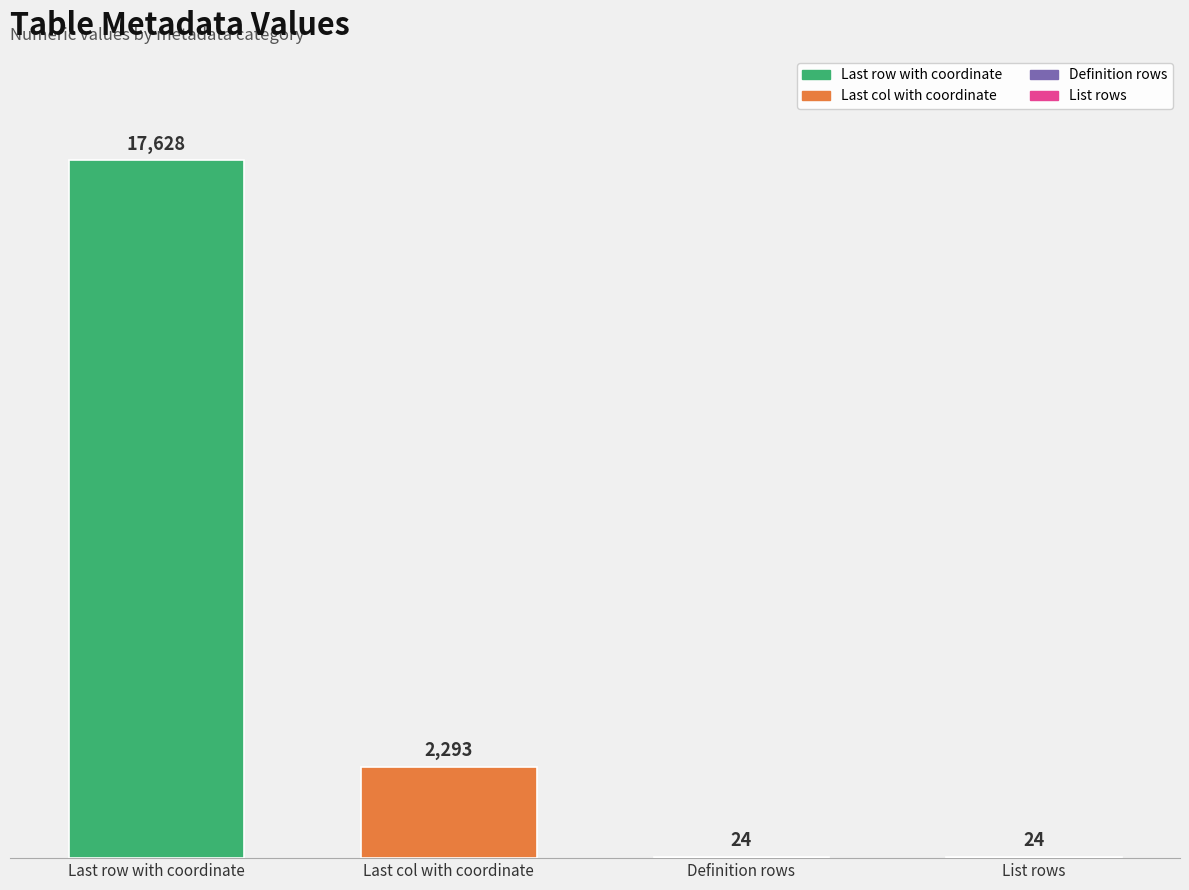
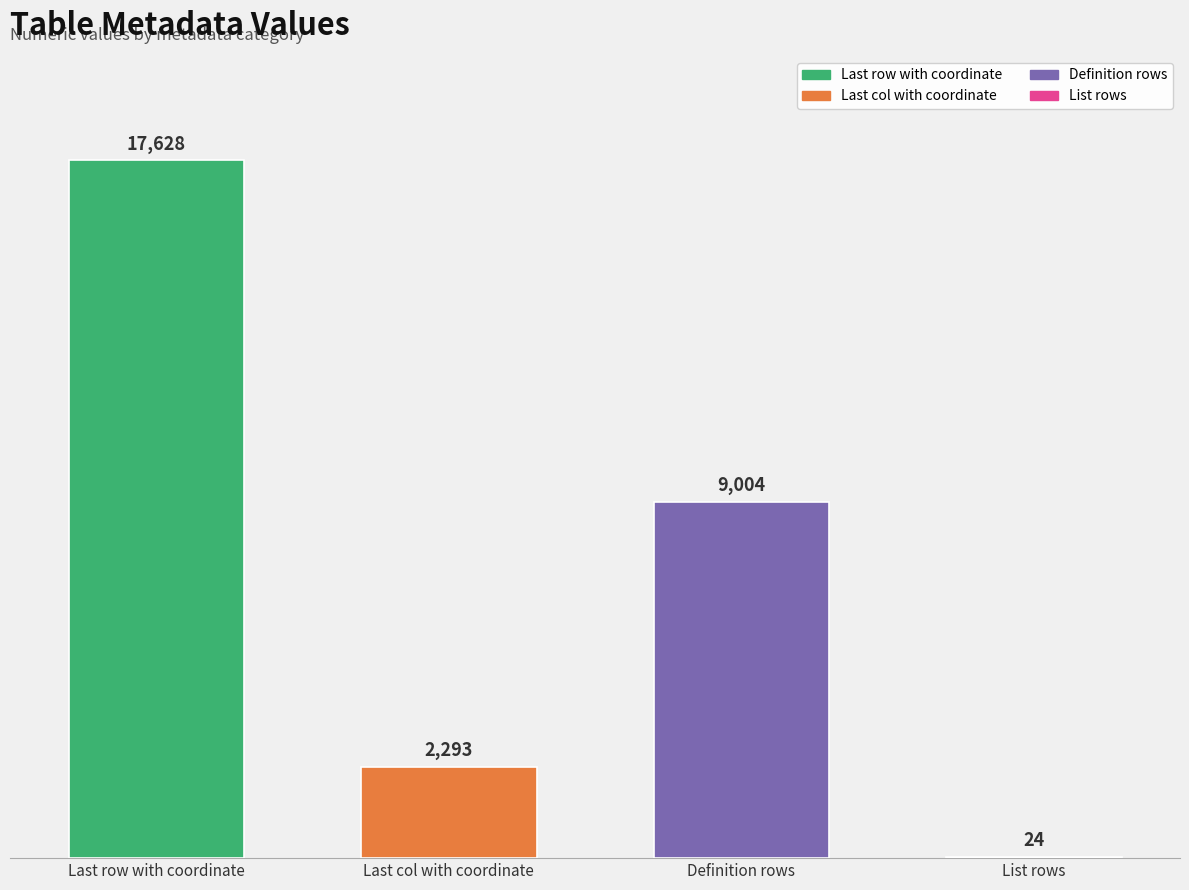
Definition rows: 24 -> 9,004
